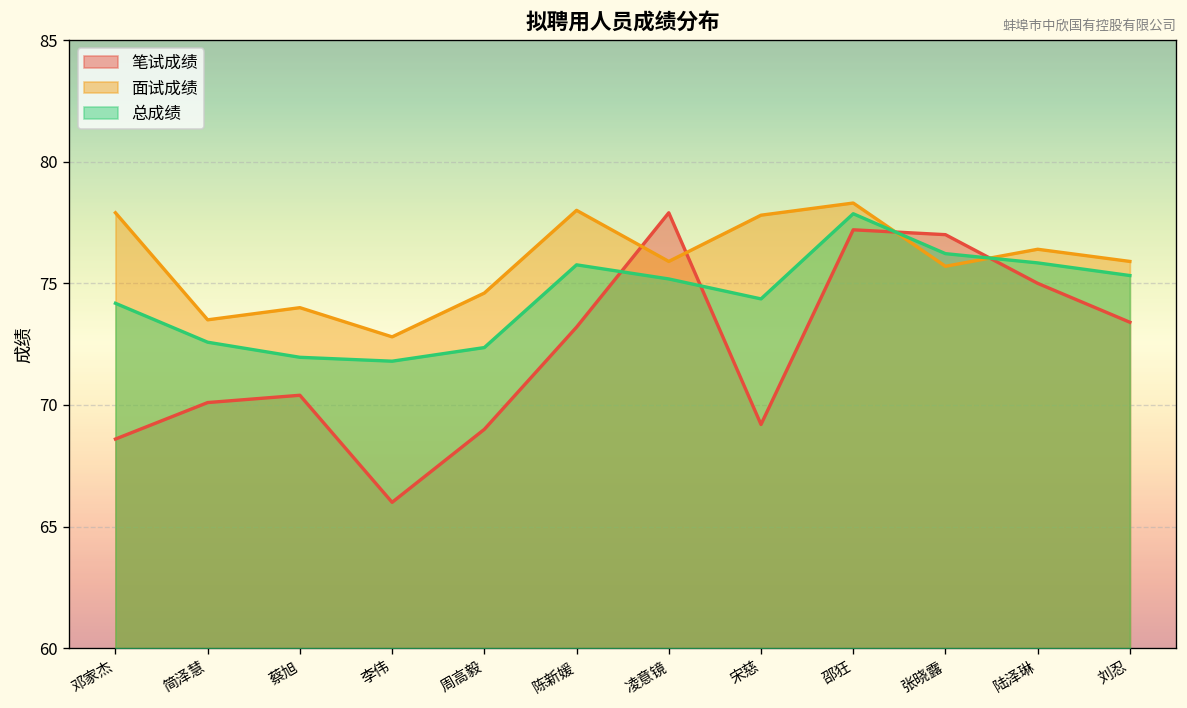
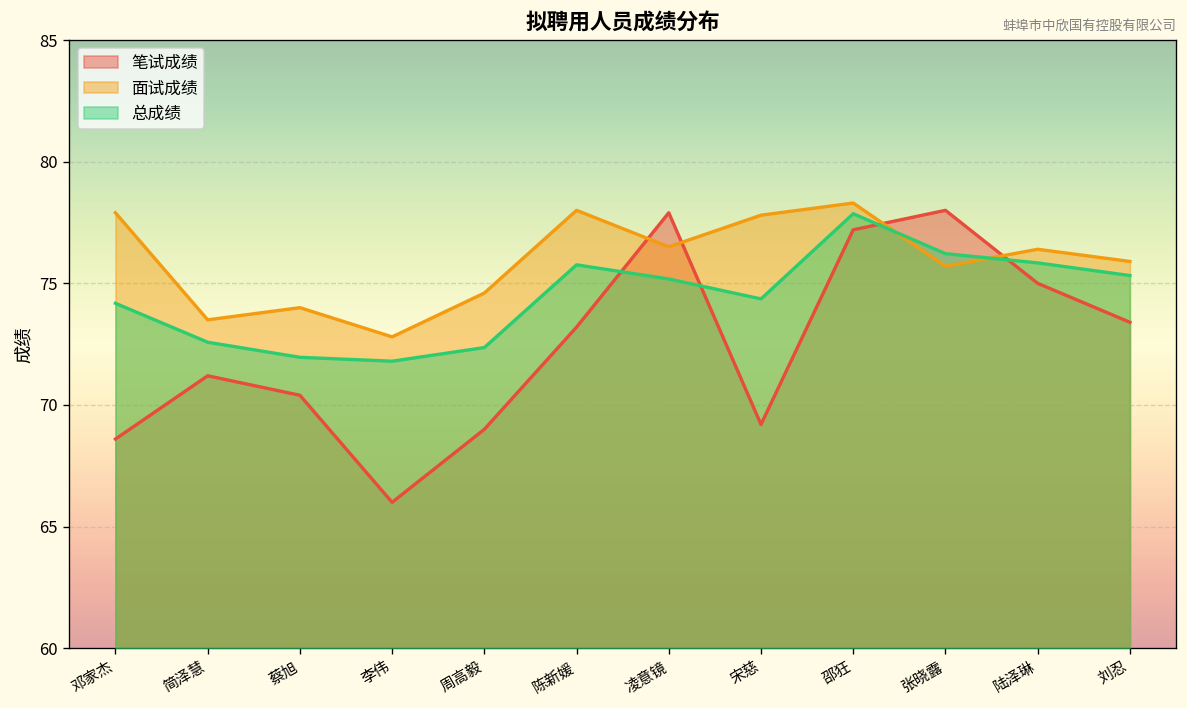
笔试成绩, 简泽慧: 70.1 -> 71.2
面试成绩, 凌意镜: 75.9 -> 76.5
笔试成绩, 张晓露: 77 -> 78
